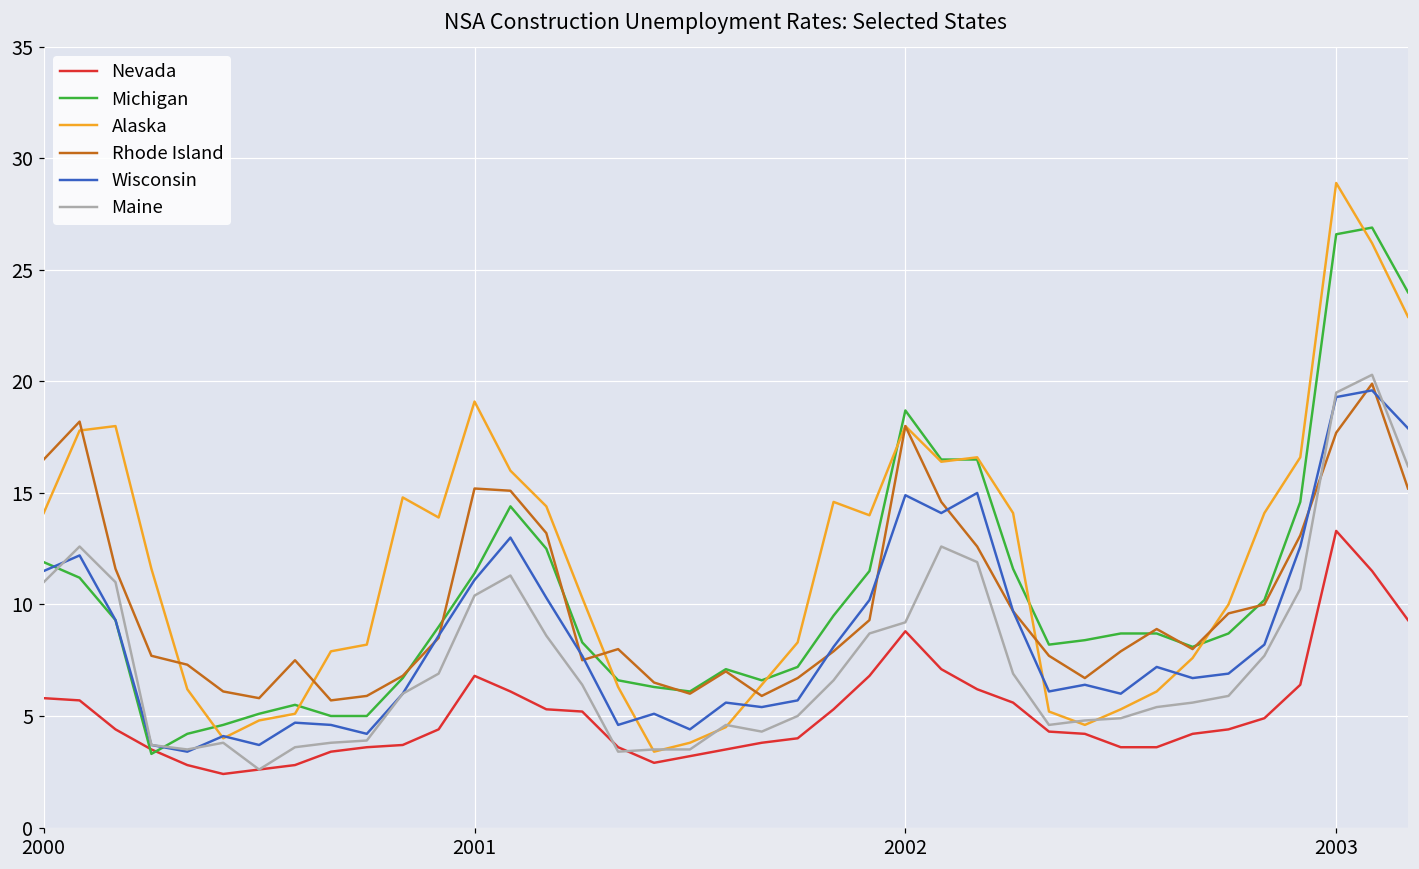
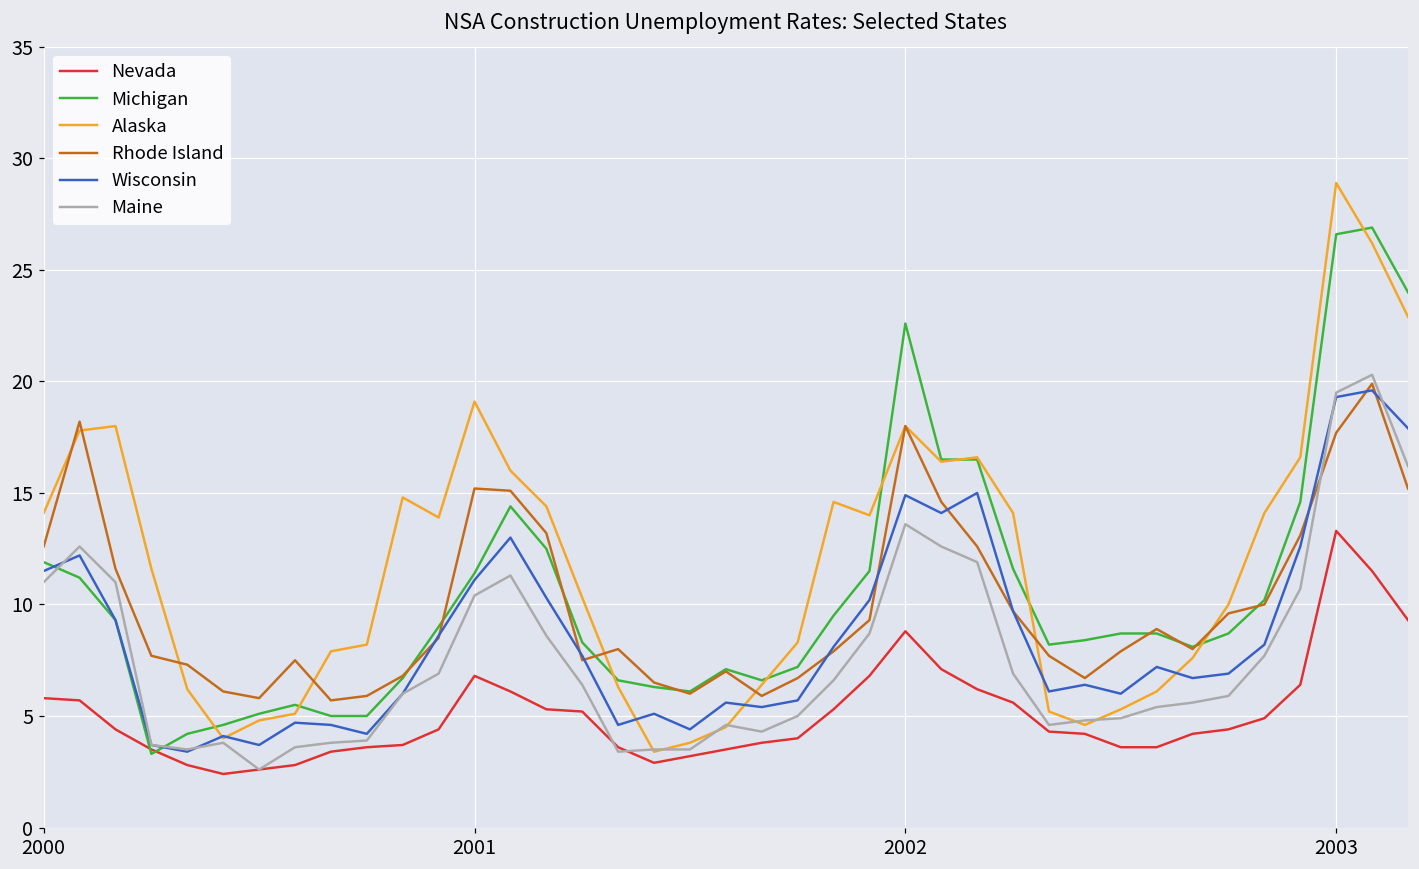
Rhode Island, 2000: 16.5 -> 12.6
Michigan, 2002: 18.7 -> 22.6
Maine, 2002: 9.2 -> 13.6
